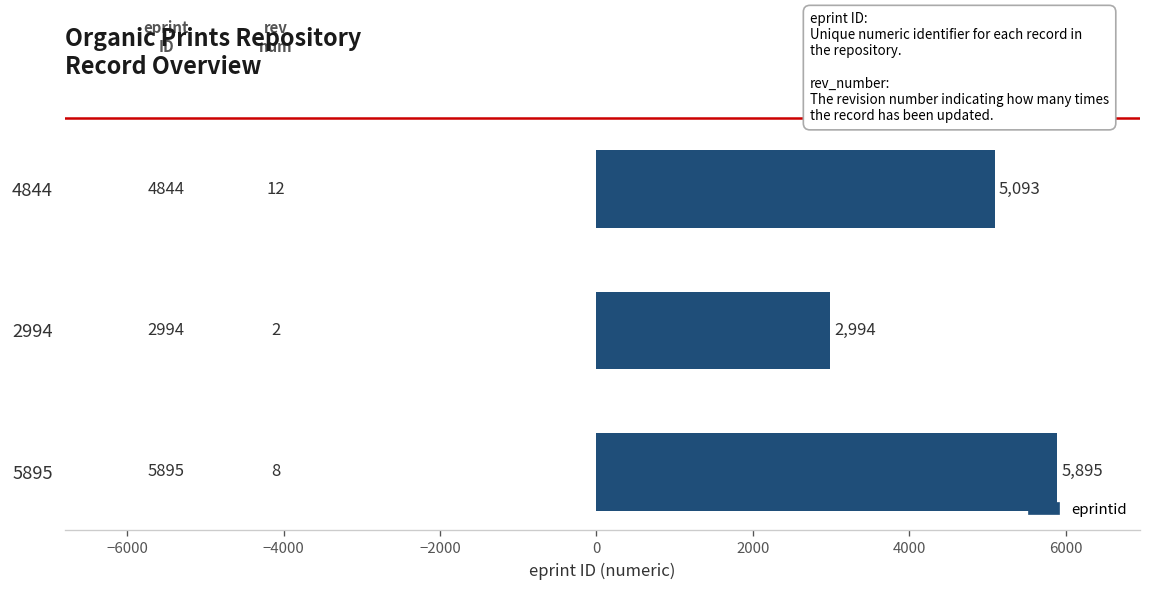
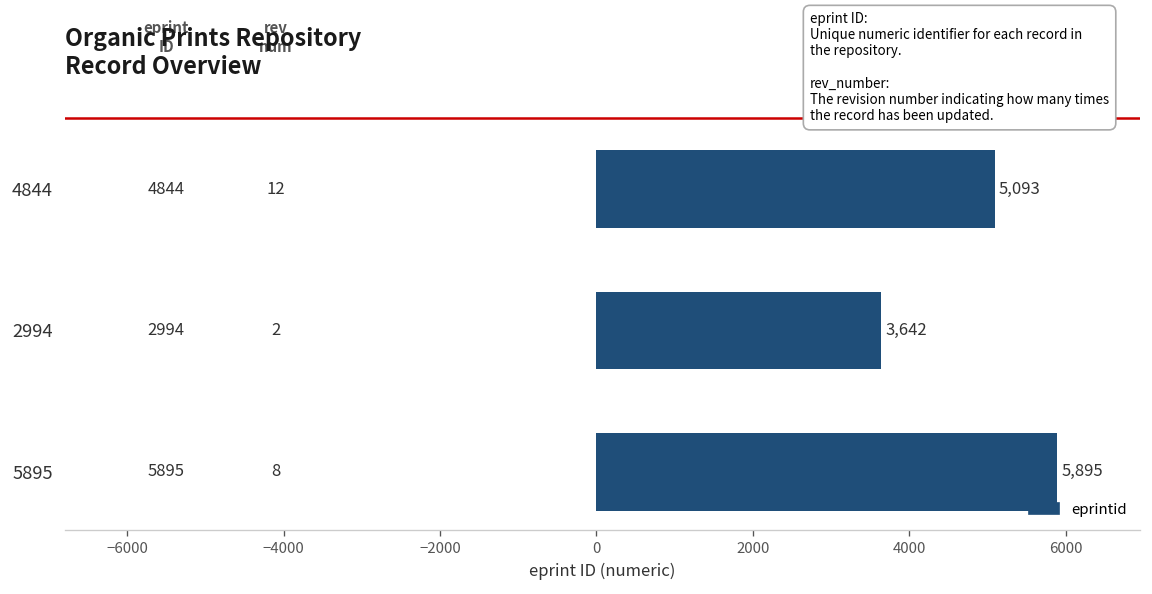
2994: 2,994 -> 3,642
